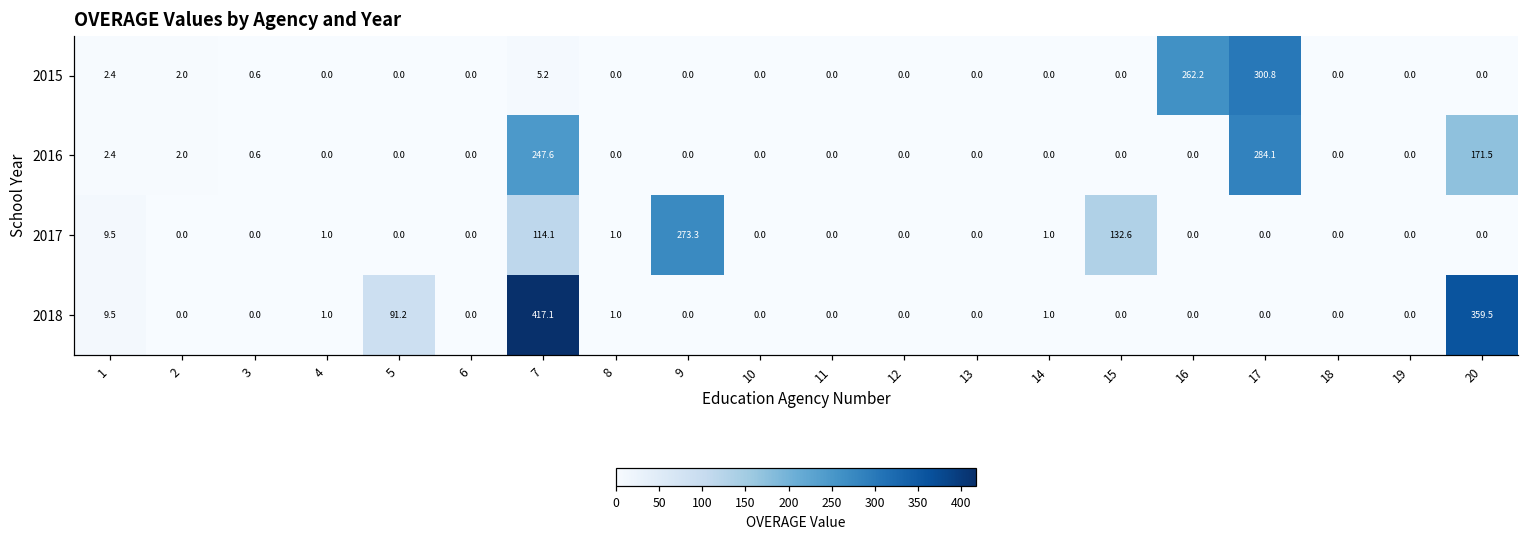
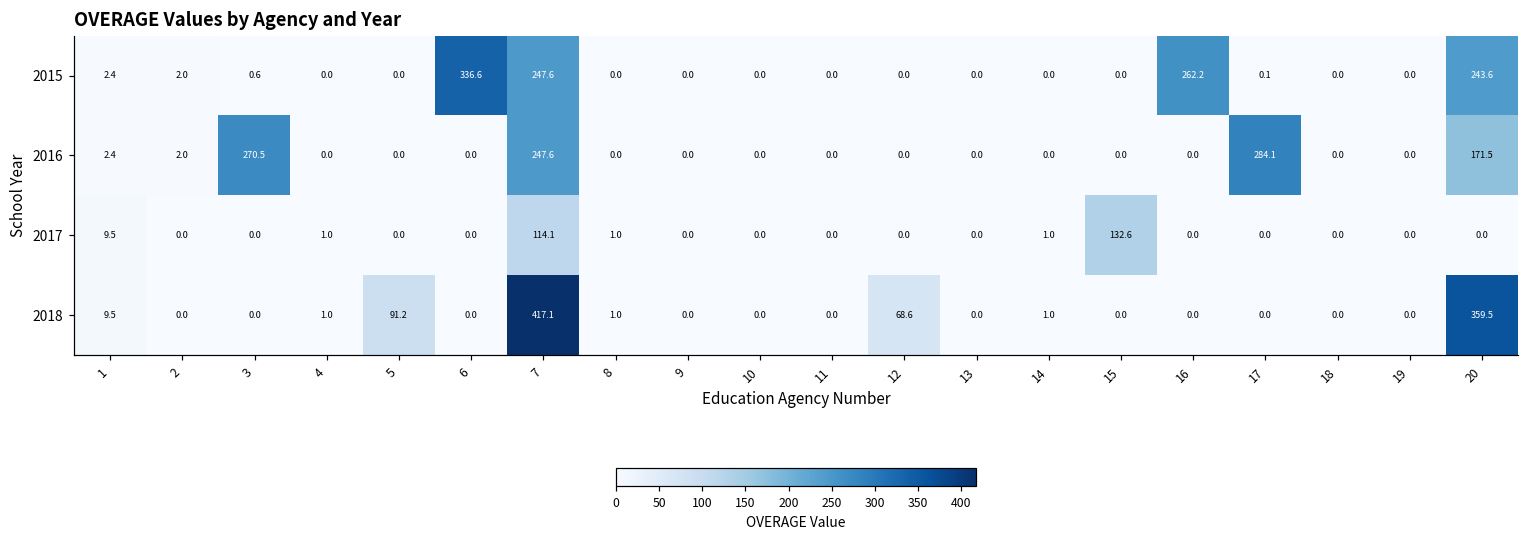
2015, 6: 0.0 -> 336.6
2015, 7: 5.2 -> 247.6
2015, 17: 300.8 -> 0.1
2015, 20: 0.0 -> 243.6
2016, 3: 0.6 -> 270.5
2017, 9: 273.3 -> 0.0
2018, 12: 0.0 -> 68.6
